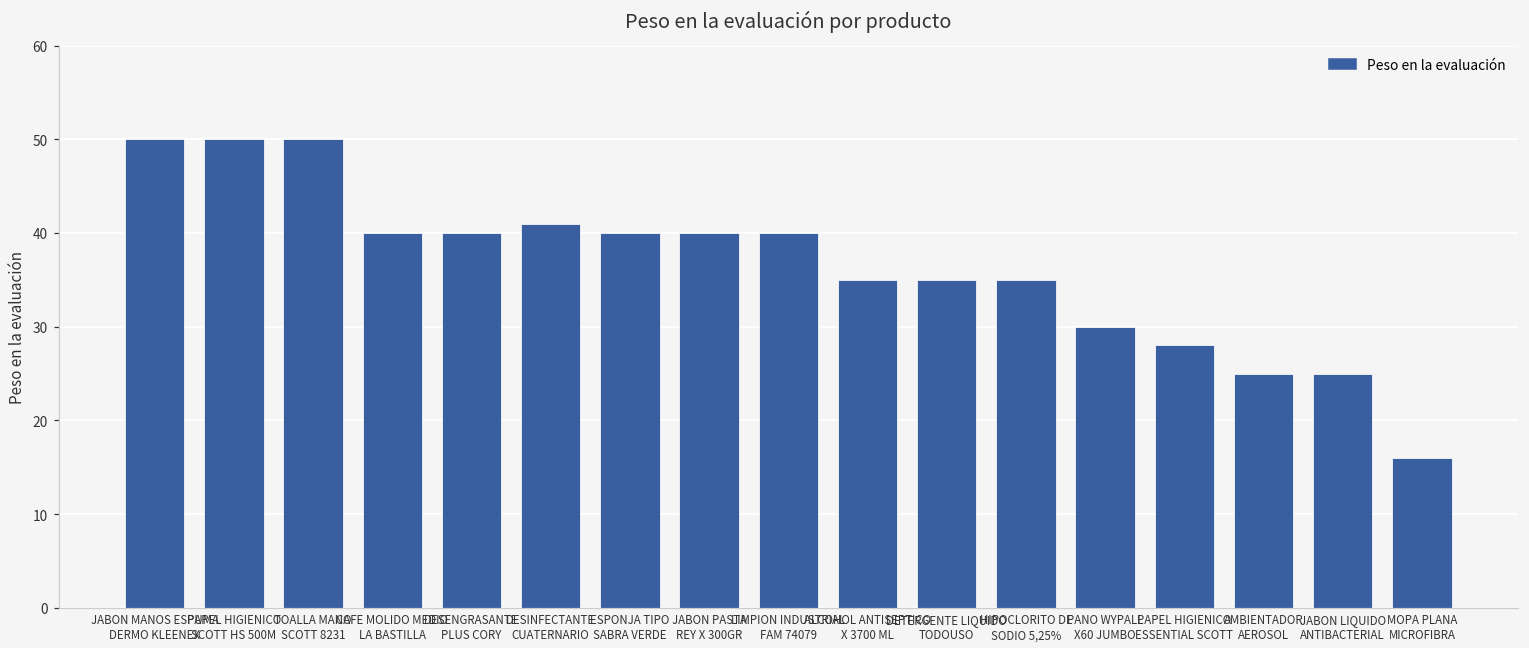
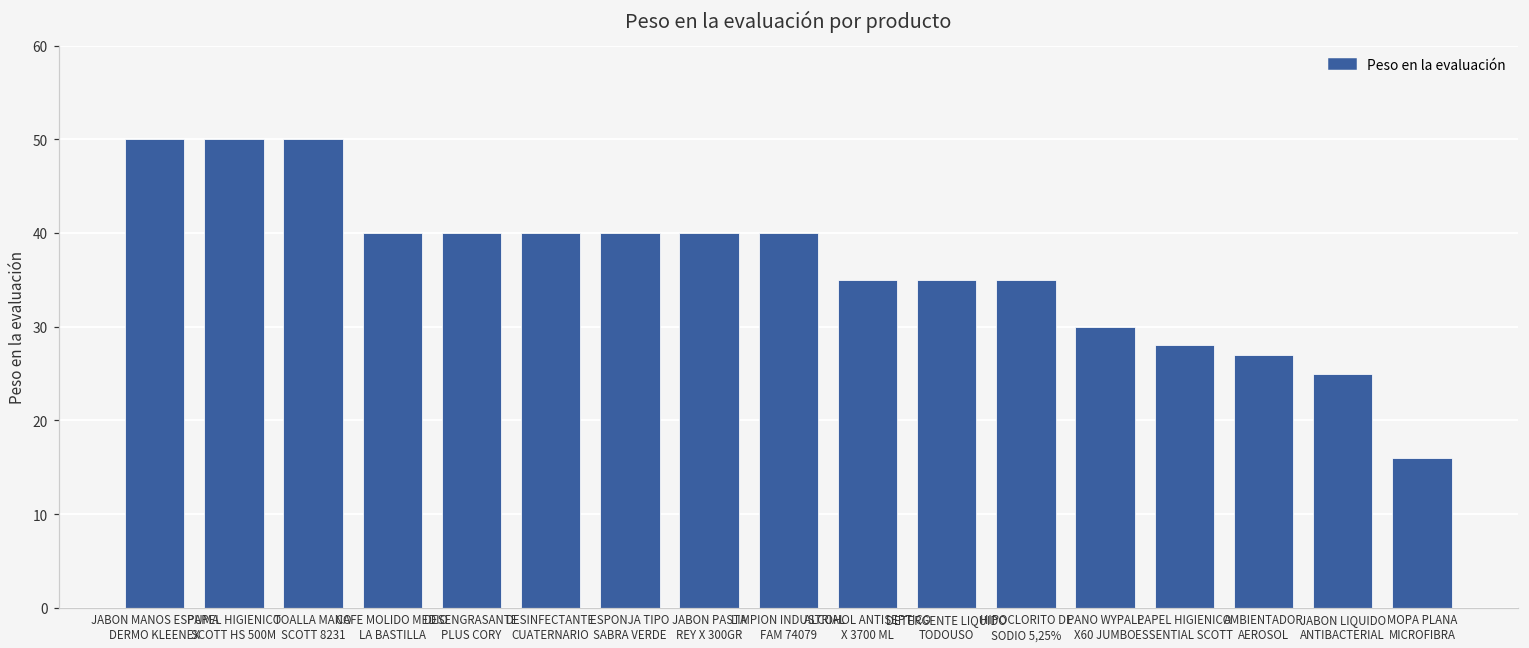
DESINFECTANTE CUATERNARIO: 41 -> 40
AMBIENTADOR AEROSOL: 25 -> 27
